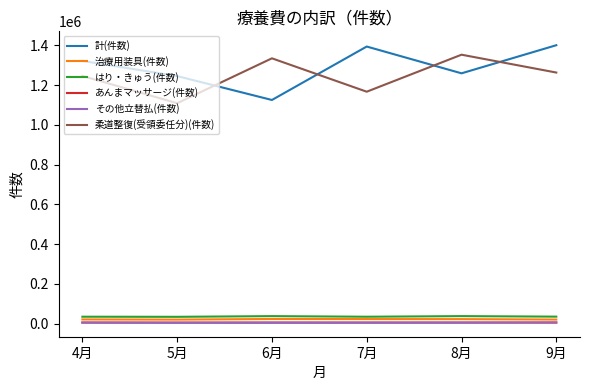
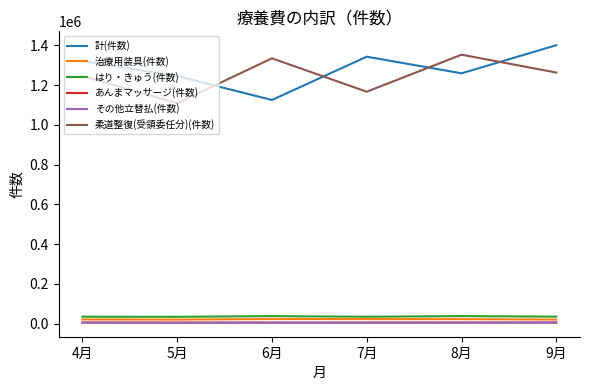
計(件数), 7月: 1390000 -> 1340000
